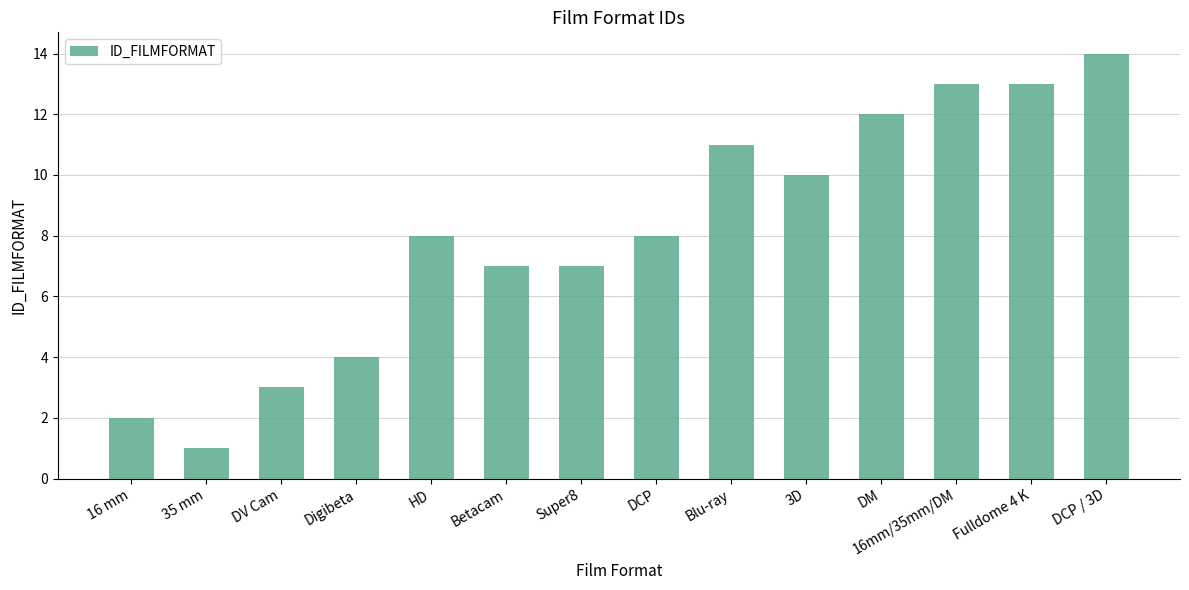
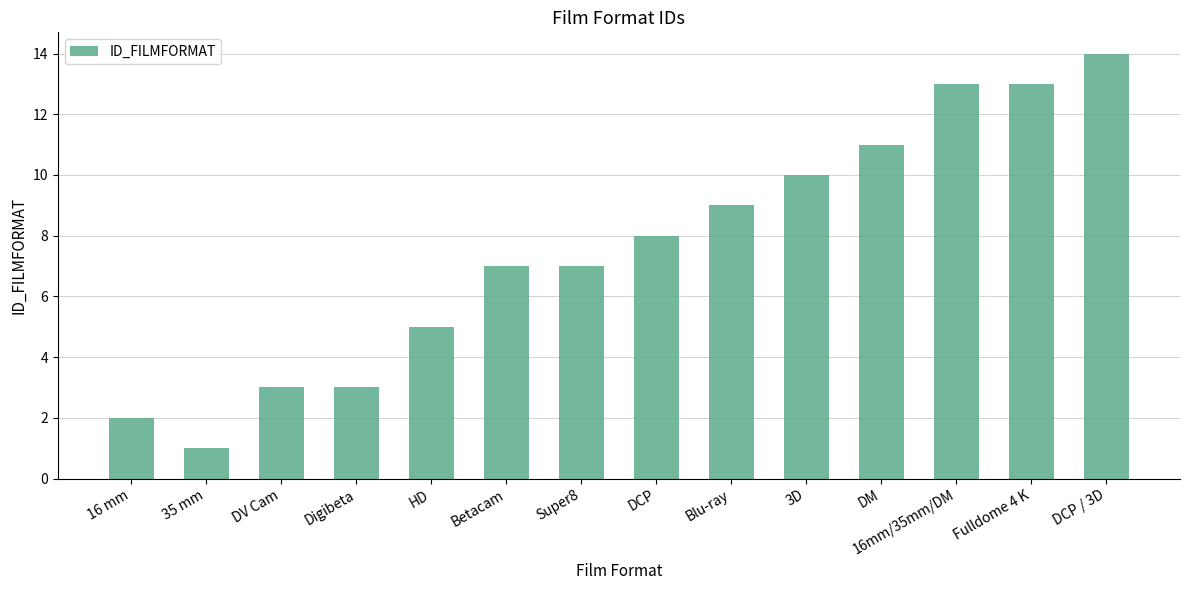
Digibeta: 4 -> 3
HD: 8 -> 5
Blu-ray: 11 -> 9
DM: 12 -> 11
